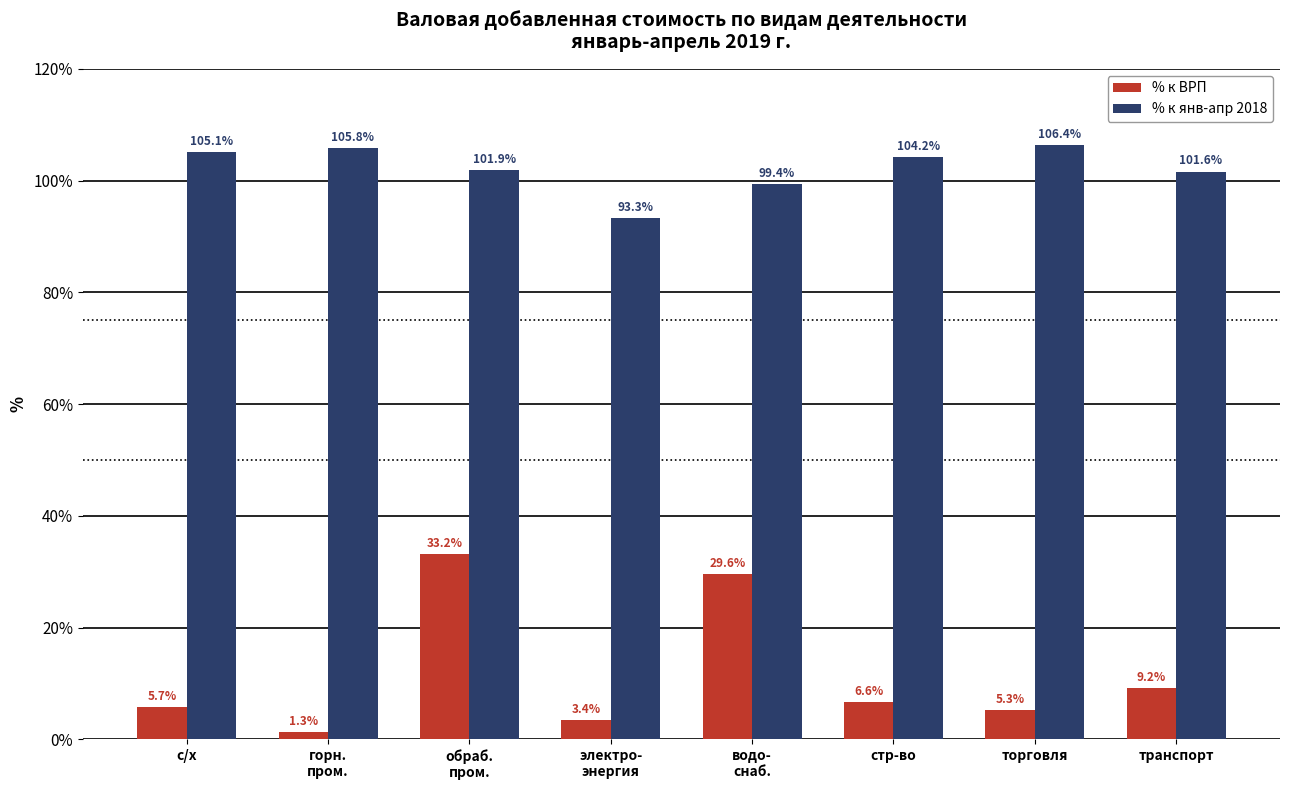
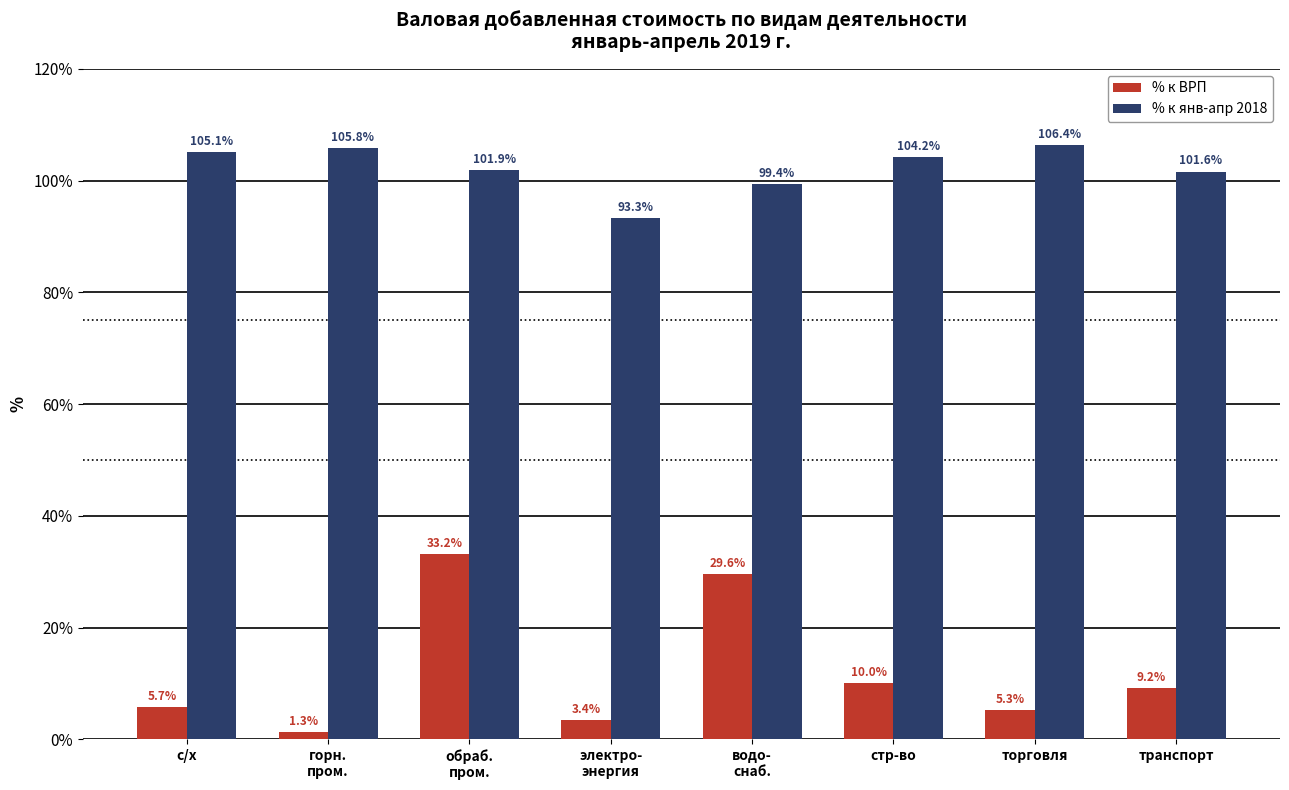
% к ВРП, стр-во: 6.6% -> 10.0%
